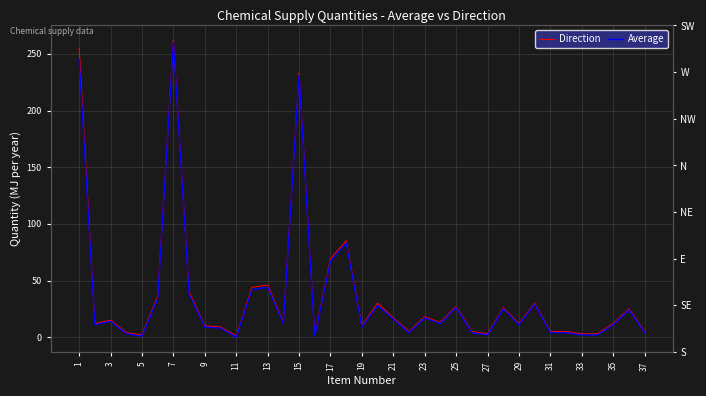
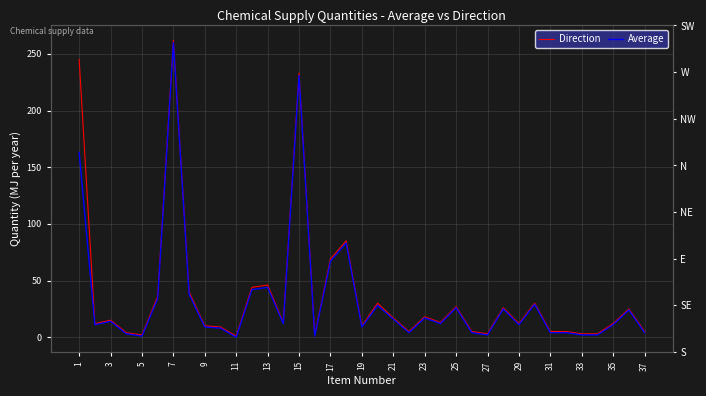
Direction, 1: 255 -> 245
Average, 1: 245 -> 163
